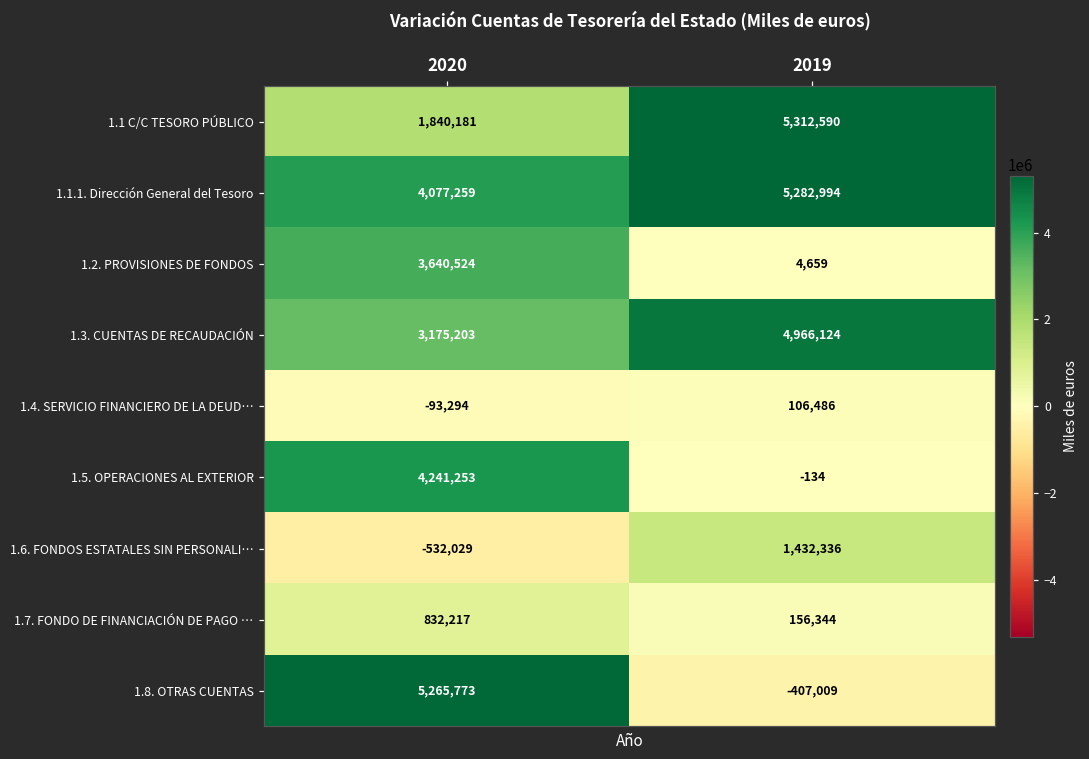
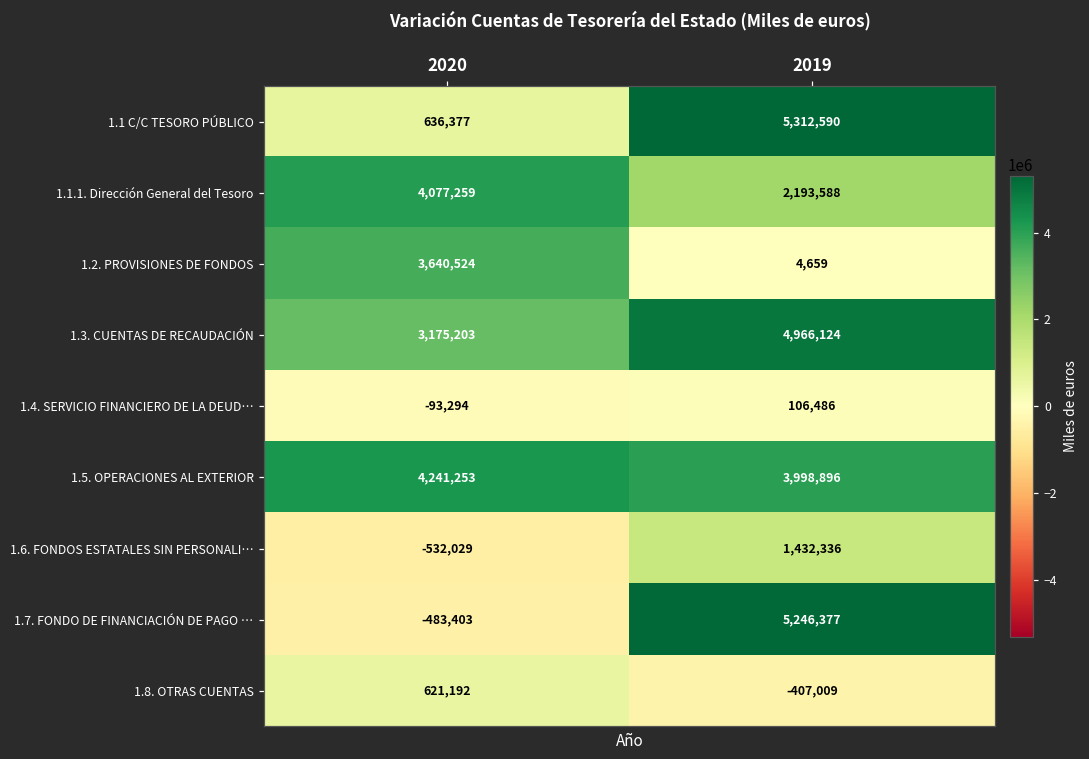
1.1 C/C TESORO PÚBLICO, 2020: 1,840,181 -> 636,377
1.1.1. Dirección General del Tesoro, 2019: 5,282,994 -> 2,193,588
1.5. OPERACIONES AL EXTERIOR, 2019: -134 -> 3,998,896
1.7. FONDO DE FINANCIACIÓN DE PAGO …, 2020: 832,217 -> -483,403
1.7. FONDO DE FINANCIACIÓN DE PAGO …, 2019: 156,344 -> 5,246,377
1.8. OTRAS CUENTAS, 2020: 5,265,773 -> 621,192
